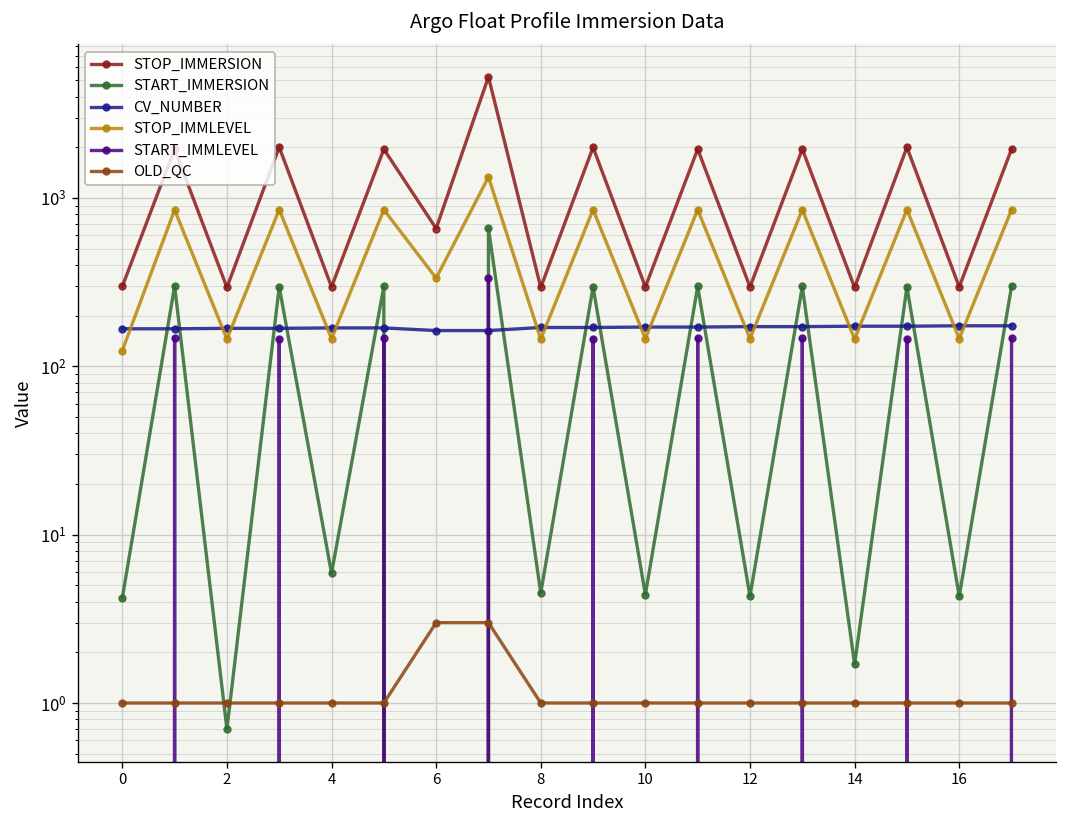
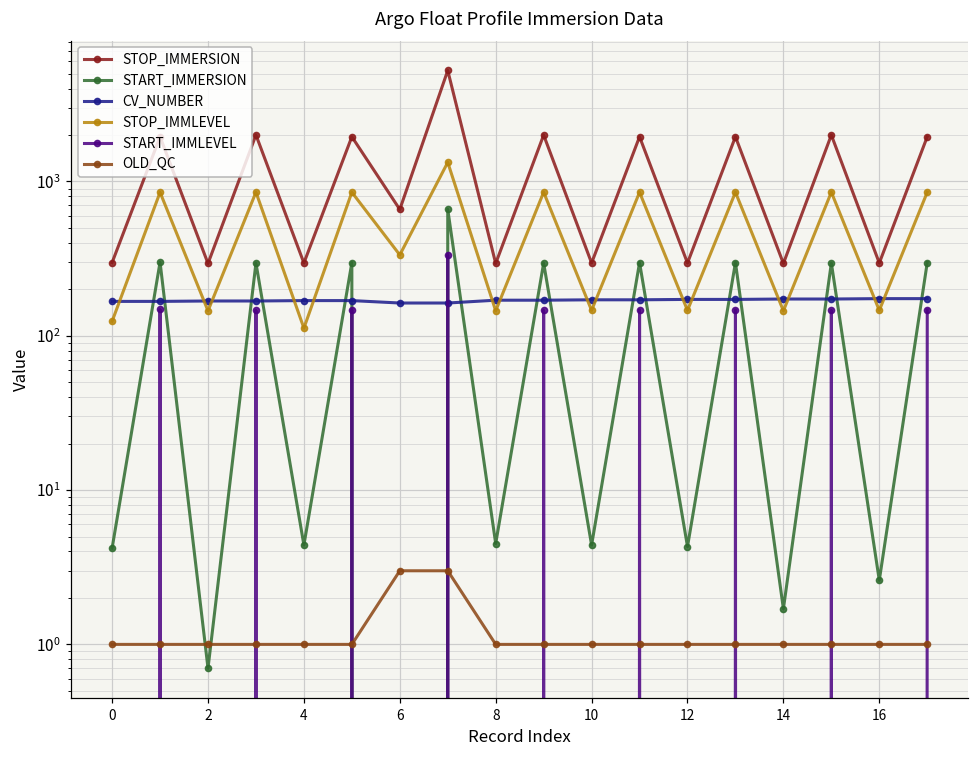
START_IMMERSION, 4: 5.9 -> 4.4
STOP_IMMLEVEL, 4: 150 -> 110
START_IMMERSION, 16: 4.3 -> 2.6
